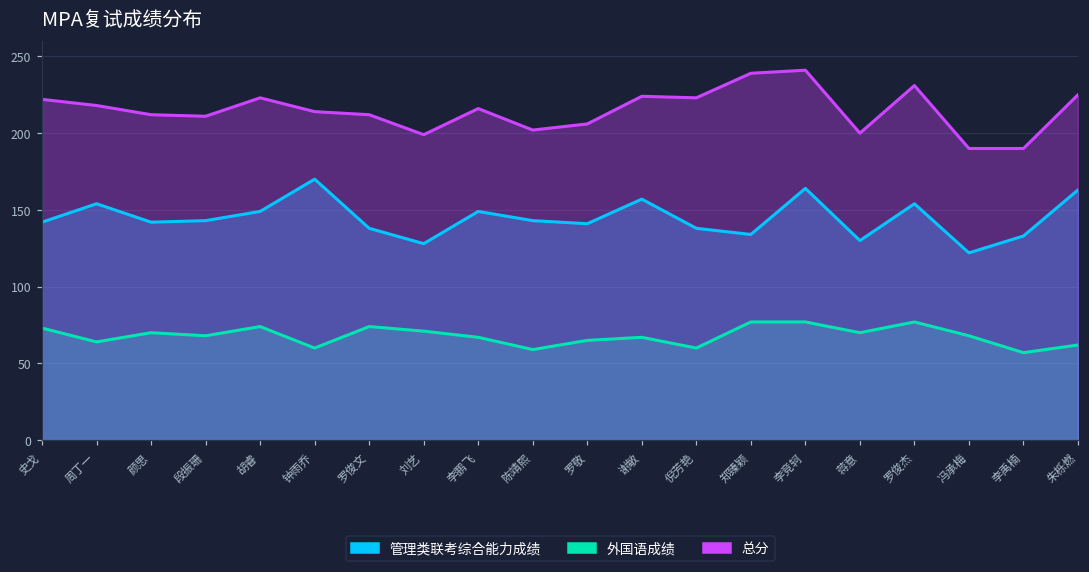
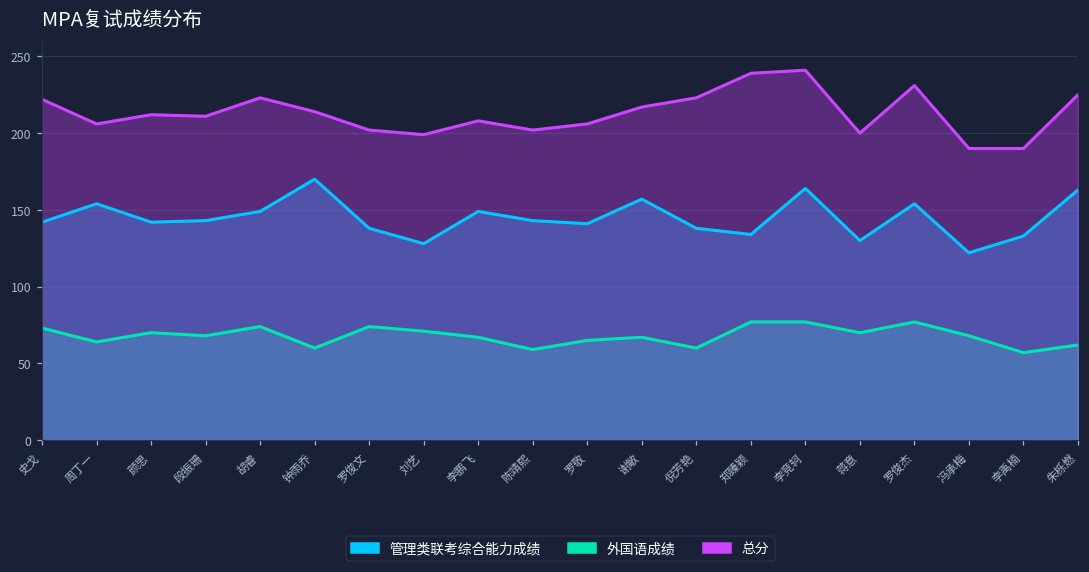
总分, 周丁一: 218 -> 206
总分, 罗俊文: 212 -> 202
总分, 李鹏飞: 216 -> 208
总分, 谢敏: 224 -> 217
